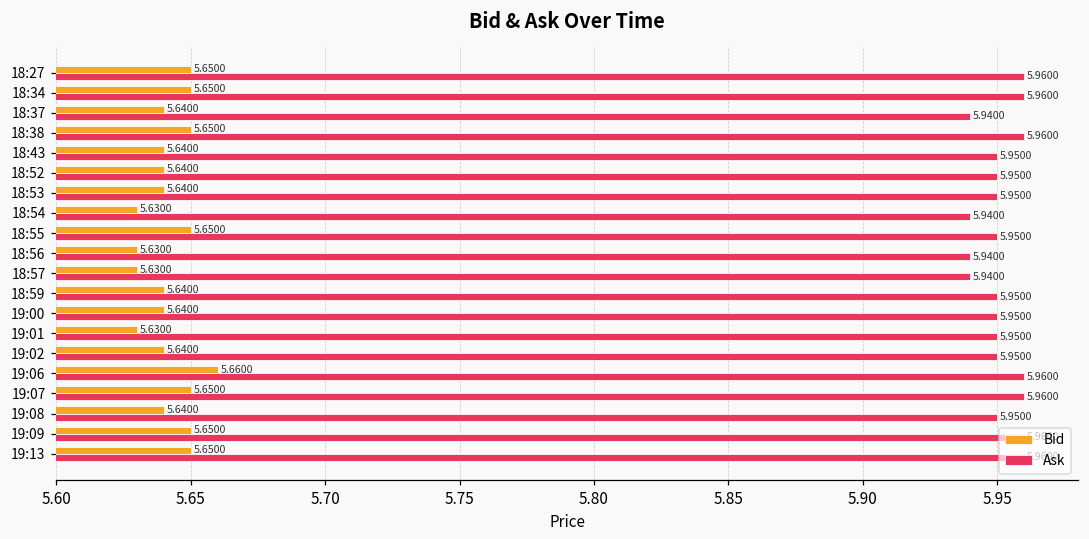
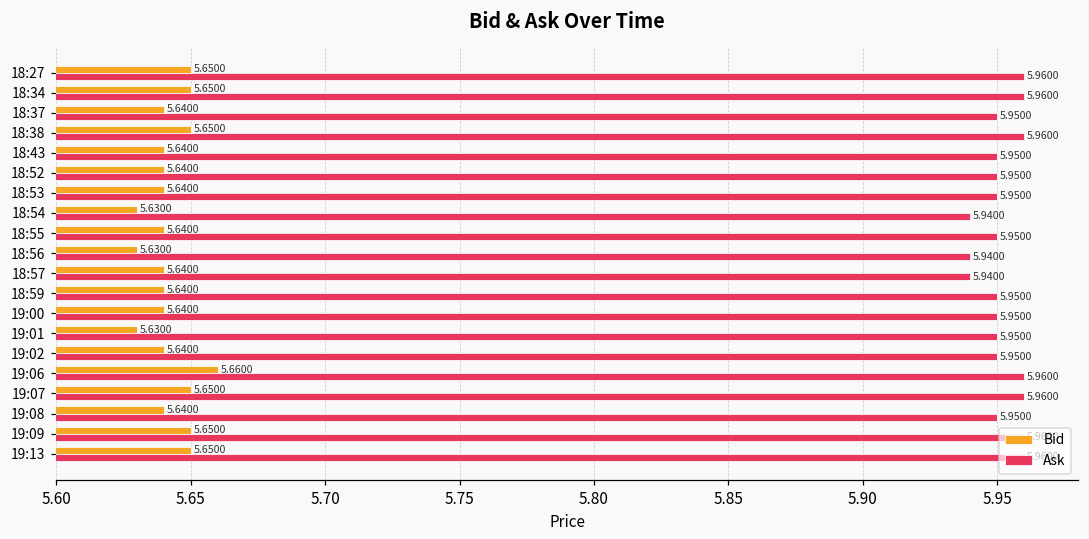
Ask, 18:37: 5.9400 -> 5.9500
Bid, 18:55: 5.6500 -> 5.6400
Bid, 18:57: 5.6300 -> 5.6400
